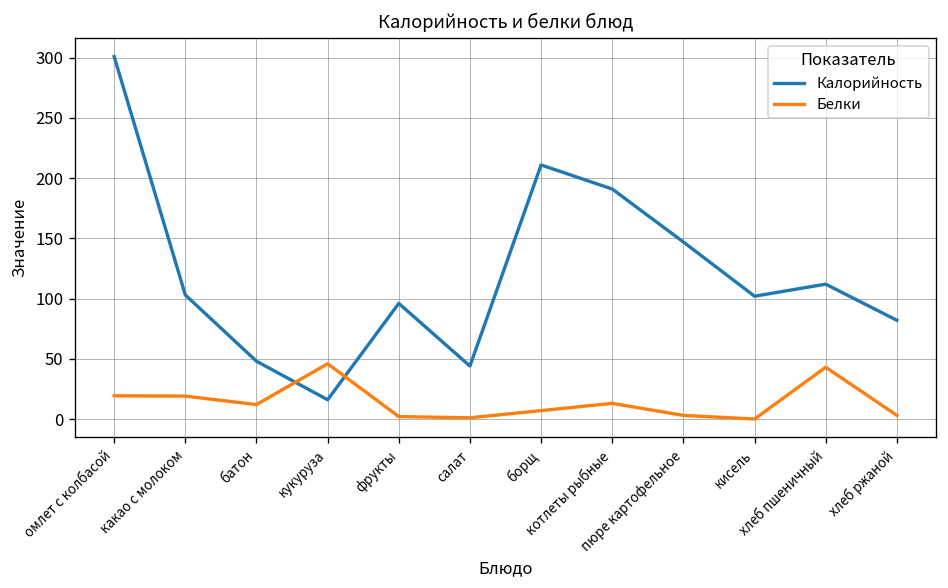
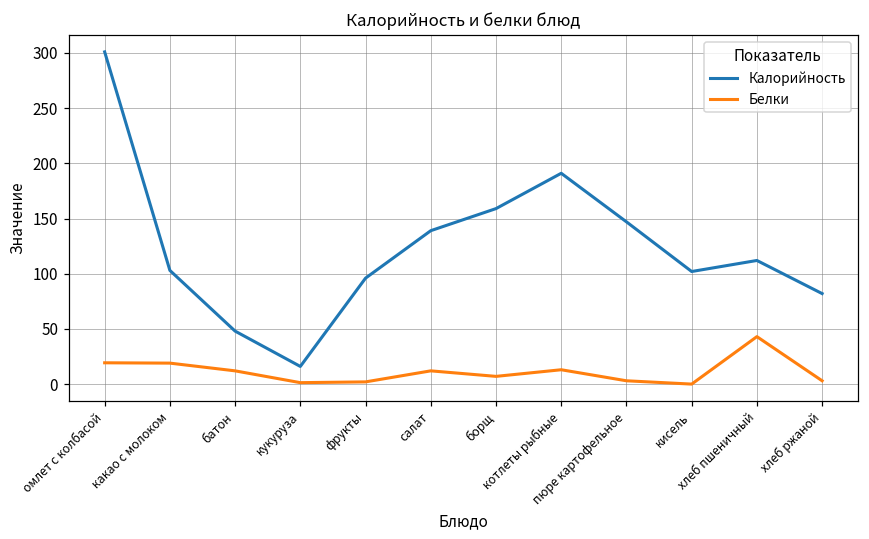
Белки, кукуруза: 46 -> 1
Калорийность, салат: 44 -> 139
Белки, салат: 1 -> 12
Калорийность, борщ: 211 -> 159
